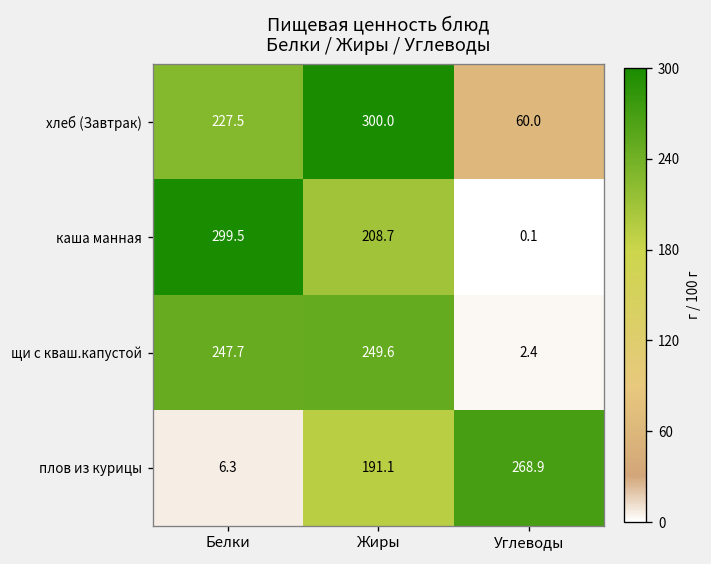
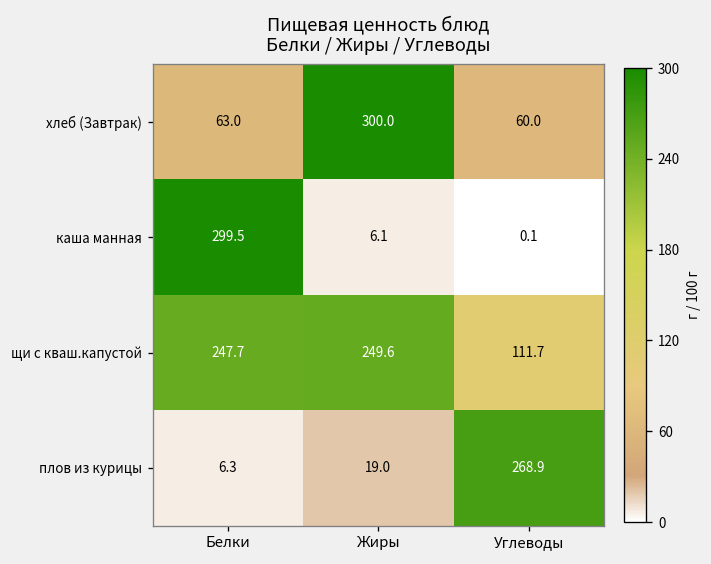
хлеб (Завтрак), Белки: 227.5 -> 63.0
каша манная, Жиры: 208.7 -> 6.1
щи с кваш.капустой, Углеводы: 2.4 -> 111.7
плов из курицы, Жиры: 191.1 -> 19.0
